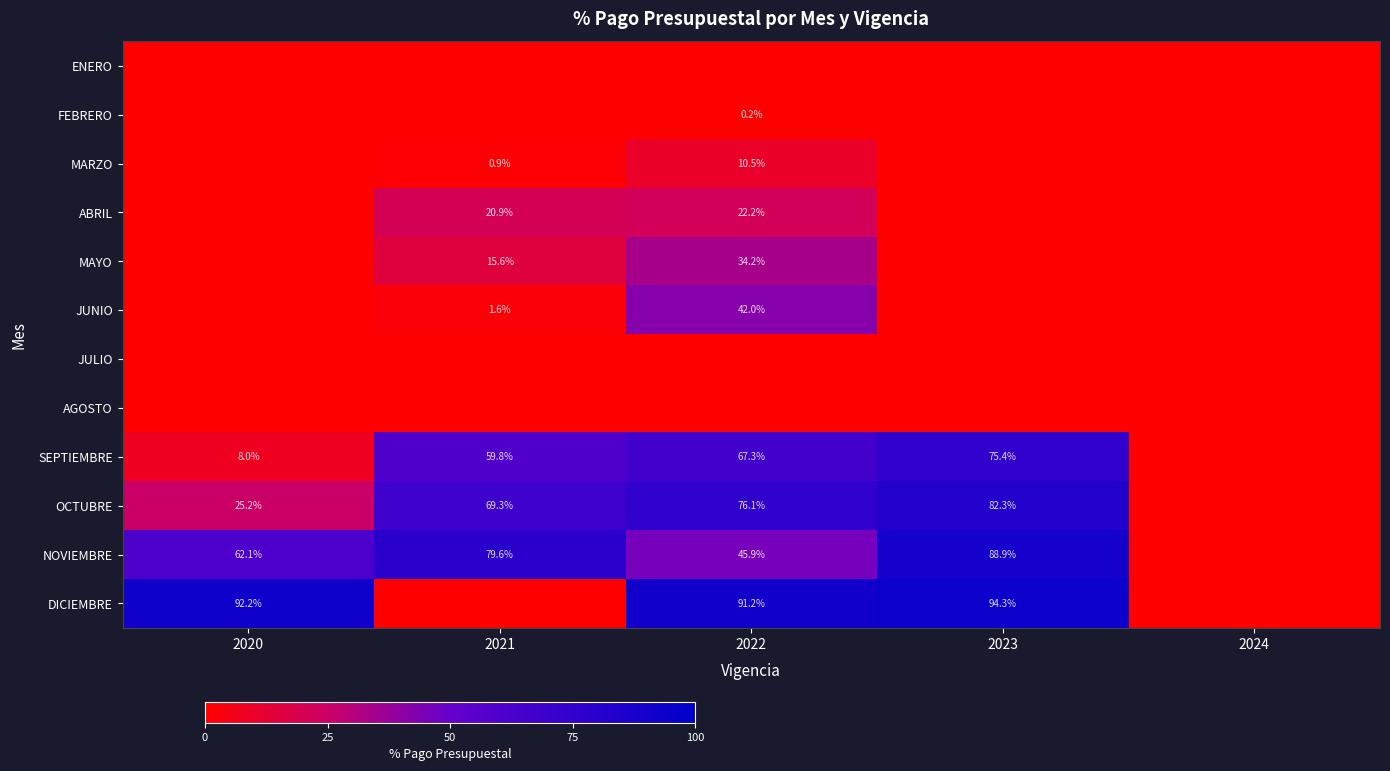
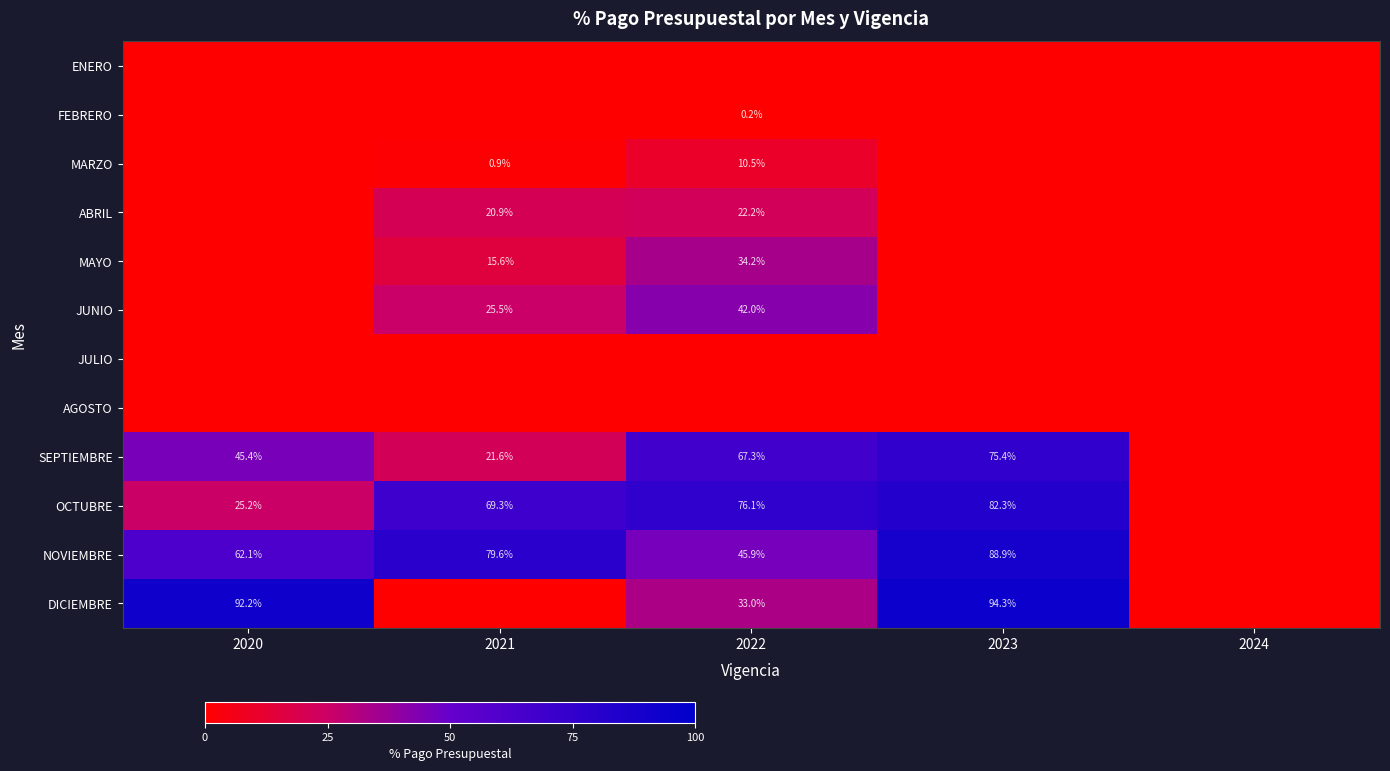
JUNIO, 2021: 1.6% -> 25.5%
SEPTIEMBRE, 2020: 8.0% -> 45.4%
SEPTIEMBRE, 2021: 59.8% -> 21.6%
DICIEMBRE, 2022: 91.2% -> 33.0%
